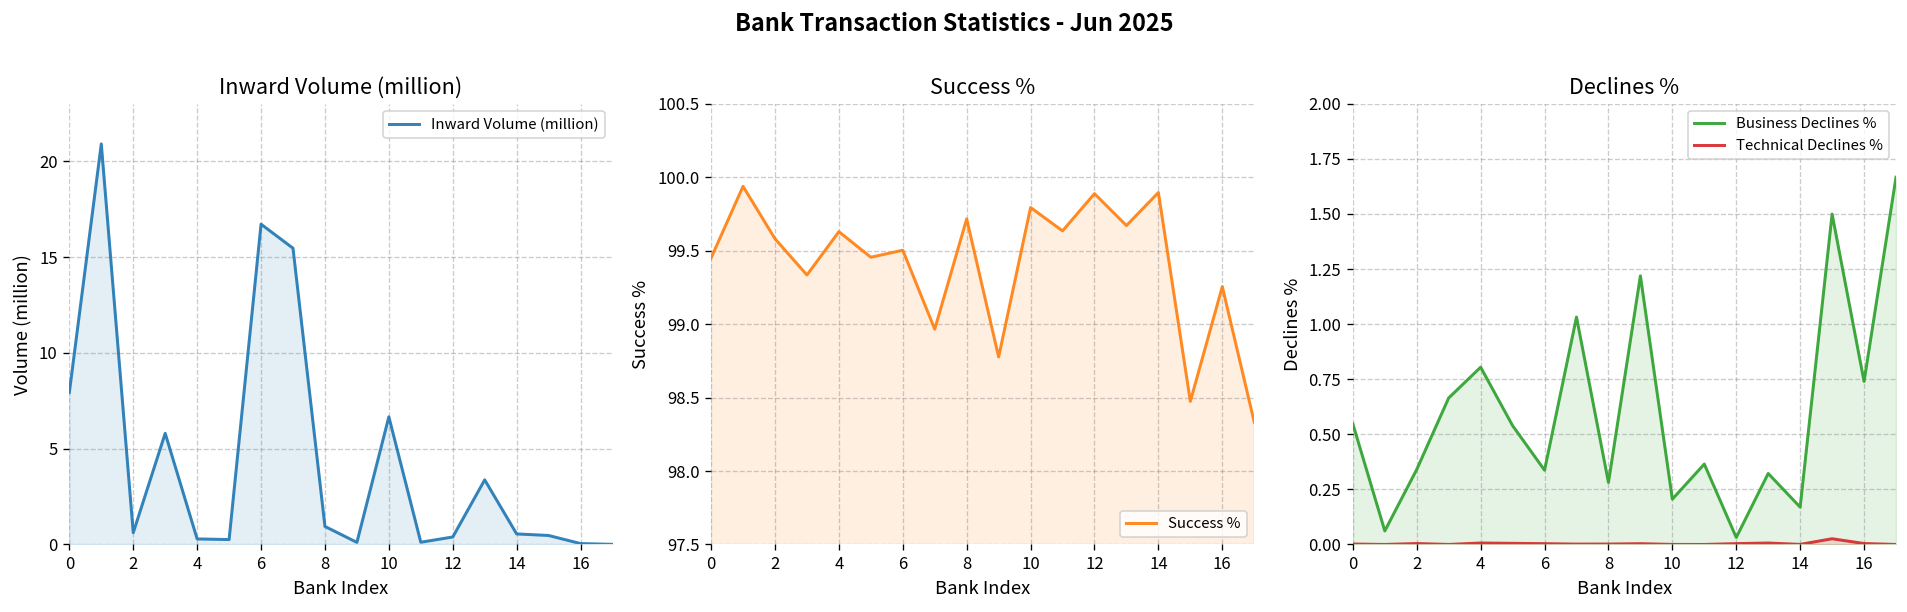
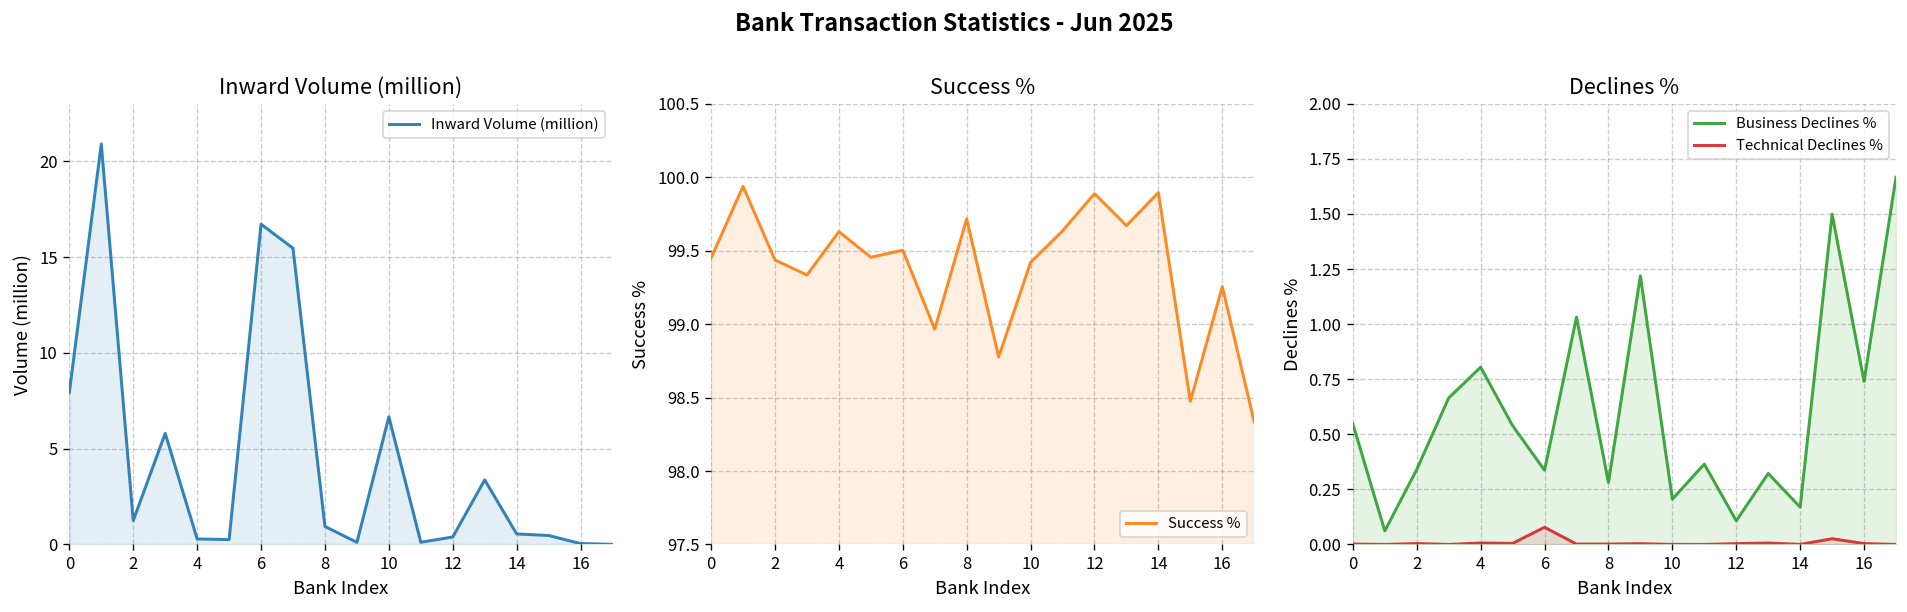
Inward Volume (million), 2: 0.6 -> 1.2
Success %, 2: 99.58 -> 99.44
Success %, 10: 99.79 -> 99.42
Declines %, Technical Declines %, 6: 0.00 -> 0.08
Declines %, Business Declines %, 12: 0.03 -> 0.11
